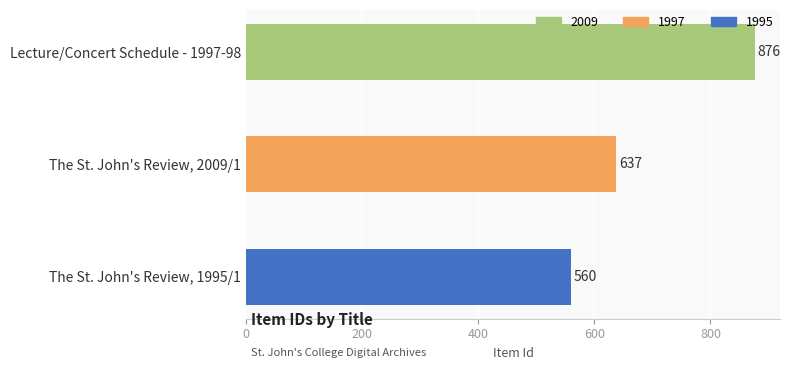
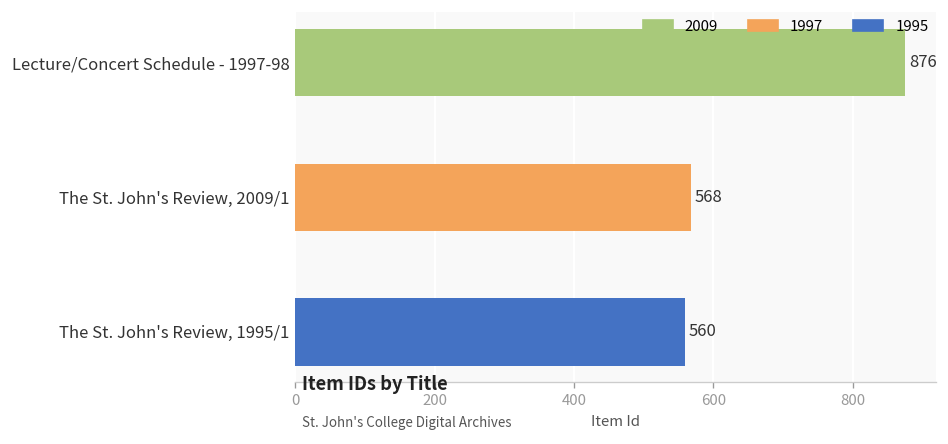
The St. John's Review, 2009/1: 637 -> 568
